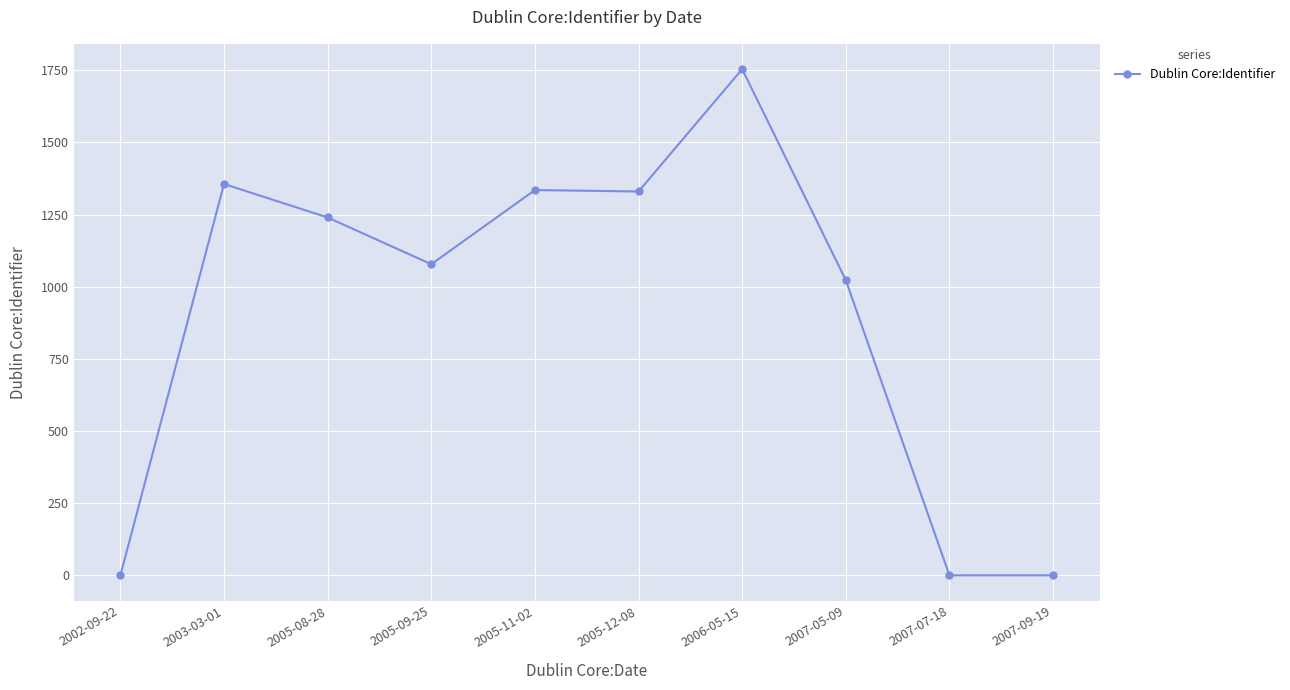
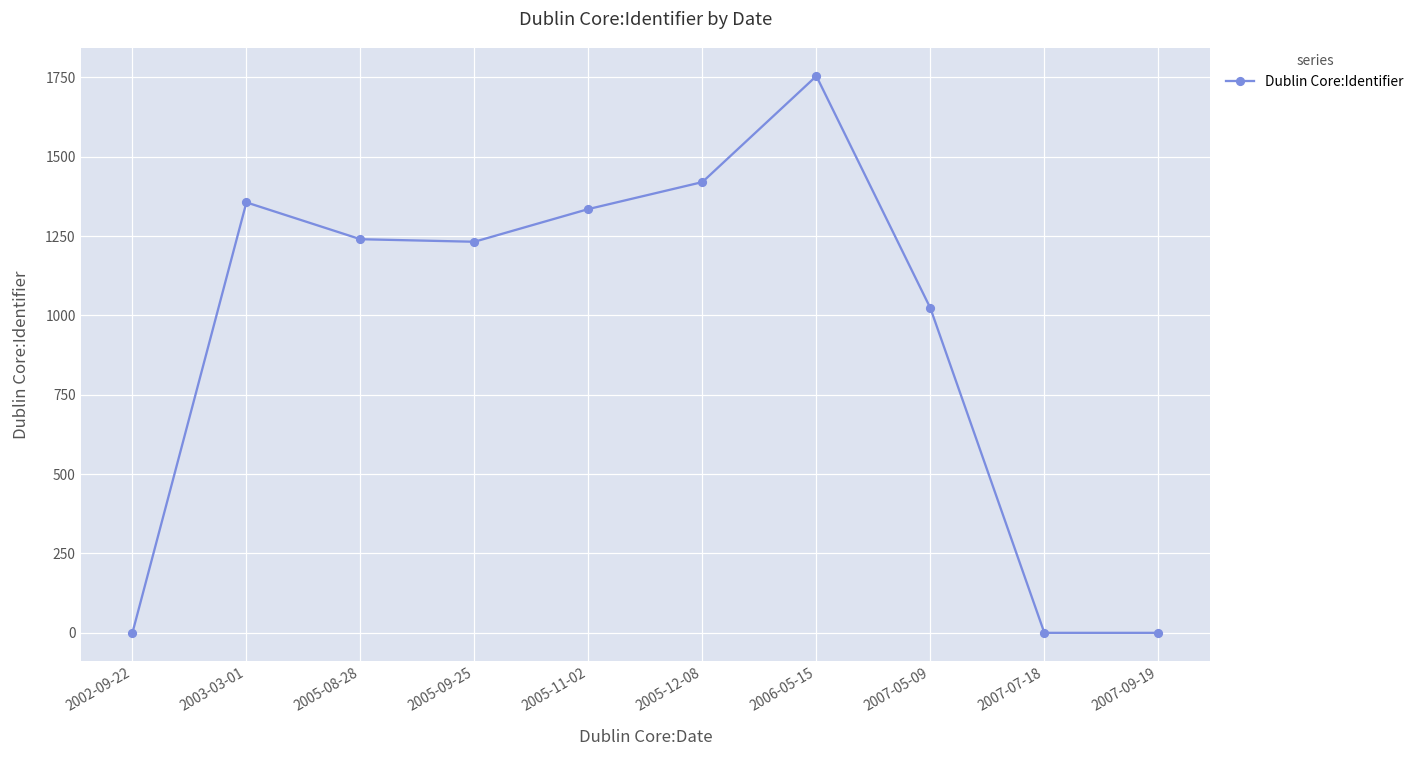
2005-09-25: 1080 -> 1230
2005-12-08: 1330 -> 1420
